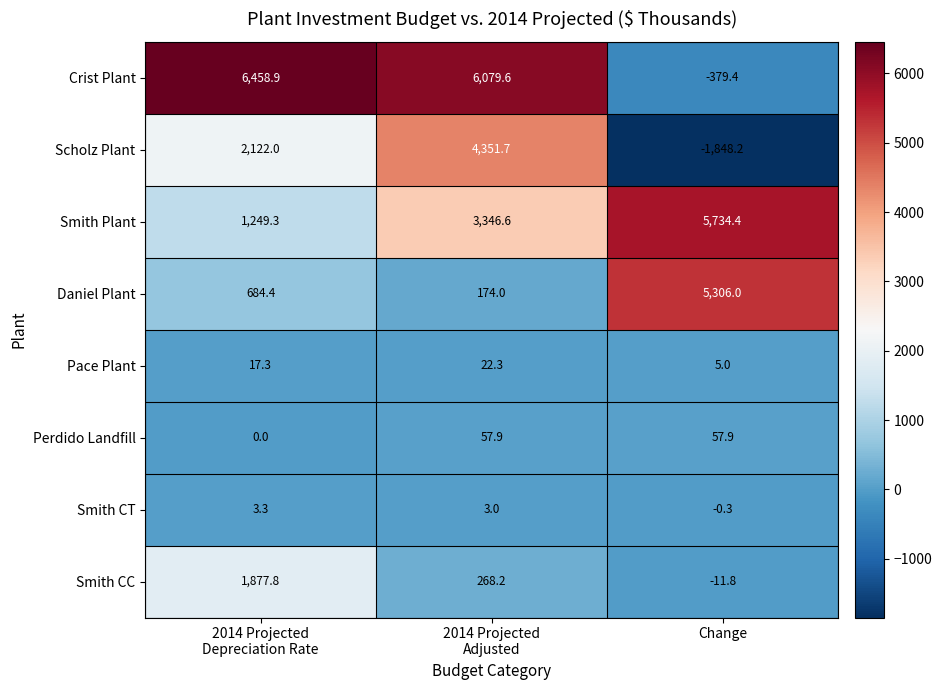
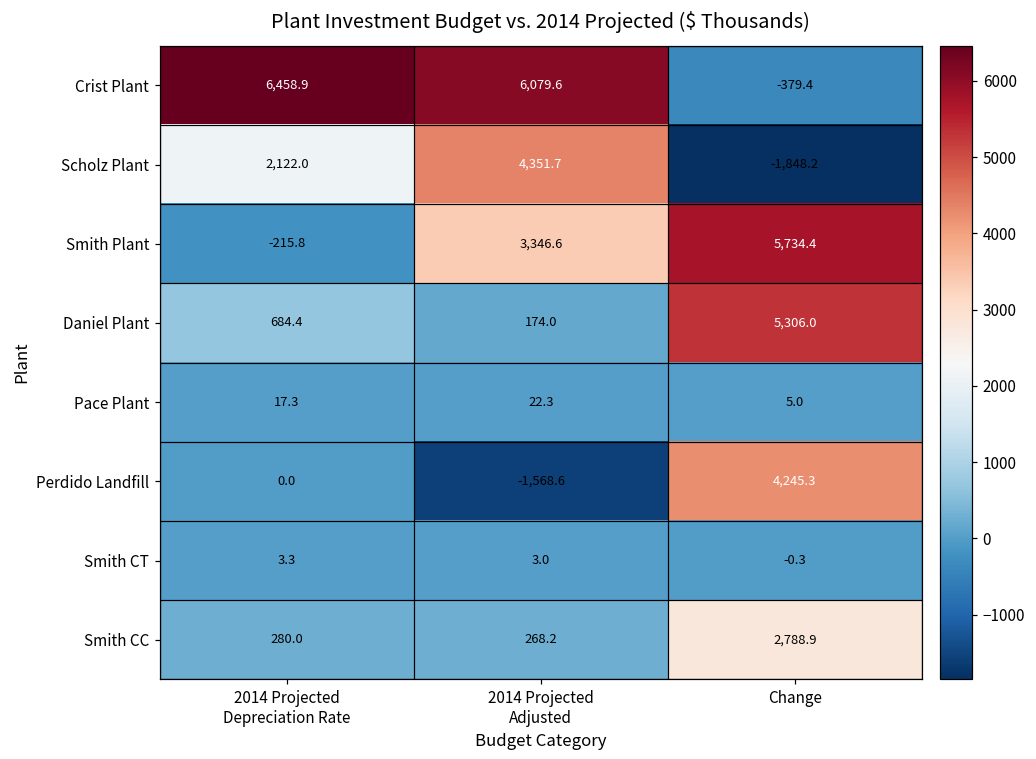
Smith Plant, 2014 Projected Depreciation Rate: 1,249.3 -> -215.8
Perdido Landfill, 2014 Projected Adjusted: 57.9 -> -1,568.6
Perdido Landfill, Change: 57.9 -> 4,245.3
Smith CC, 2014 Projected Depreciation Rate: 1,877.8 -> 280.0
Smith CC, Change: -11.8 -> 2,788.9
